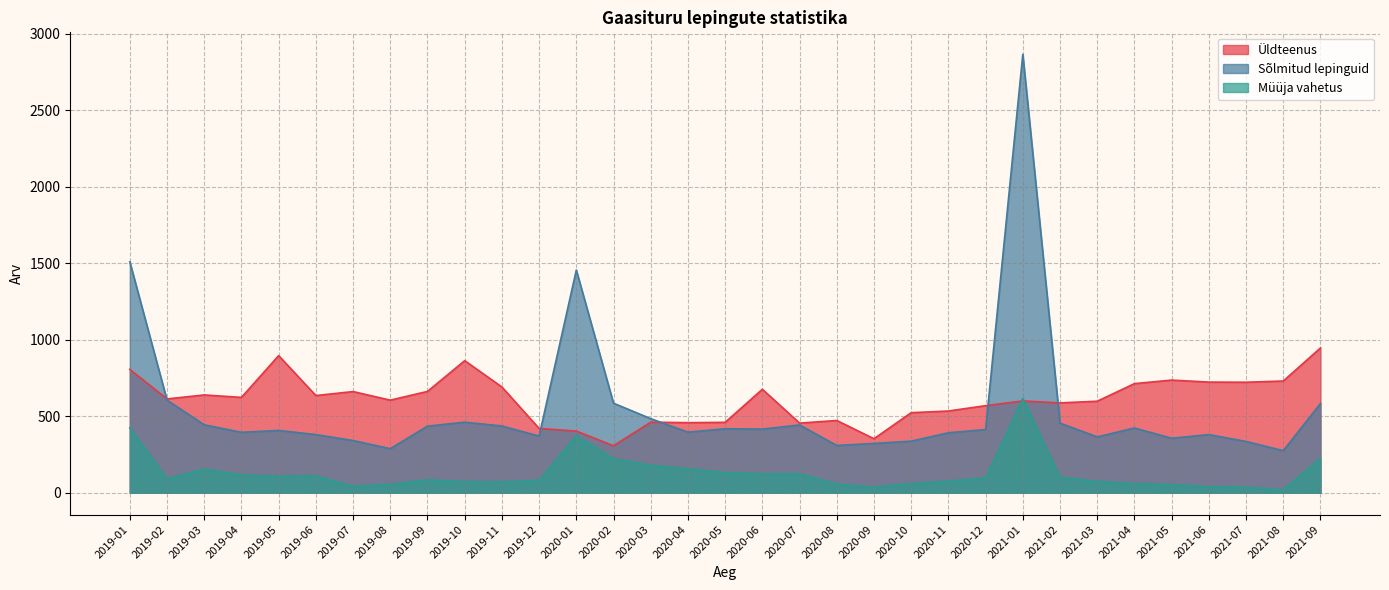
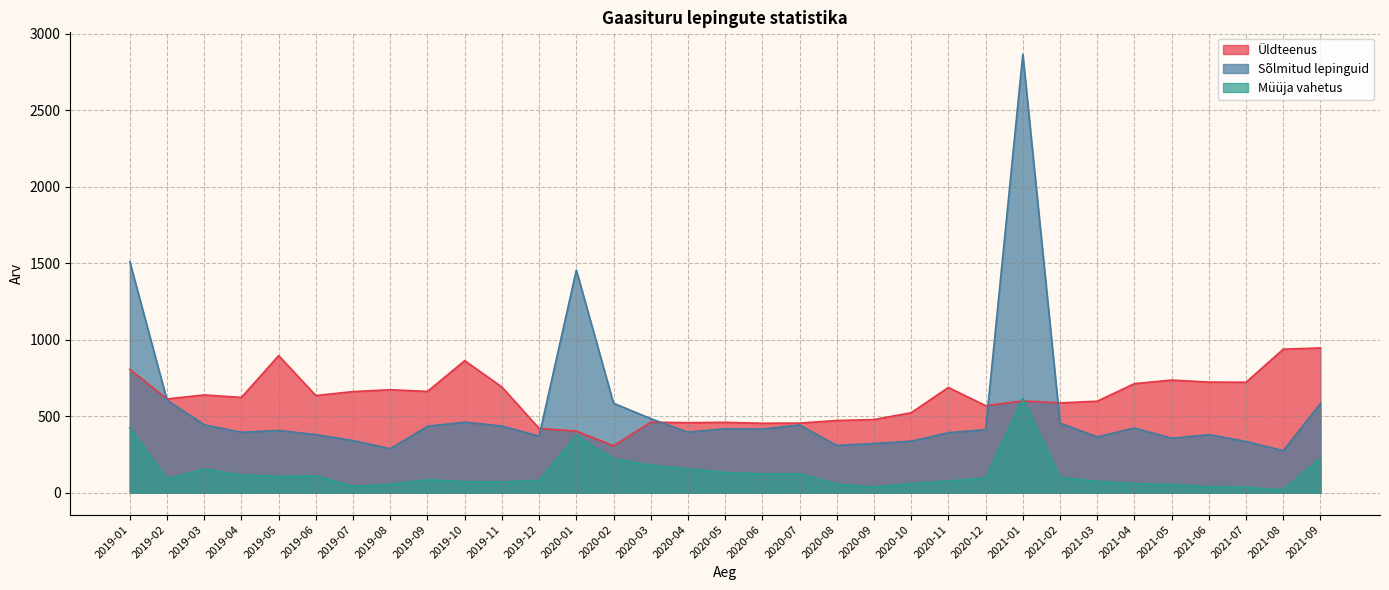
Üldteenus, 2019-08: 610 -> 670
Üldteenus, 2020-06: 680 -> 450
Üldteenus, 2020-09: 350 -> 480
Üldteenus, 2020-11: 530 -> 690
Üldteenus, 2021-08: 730 -> 940
